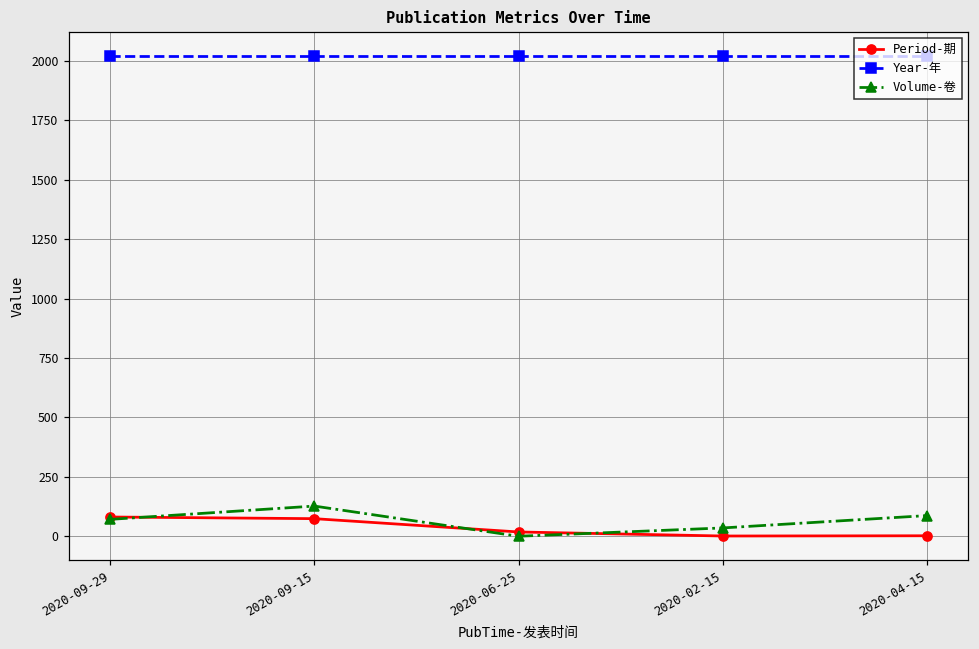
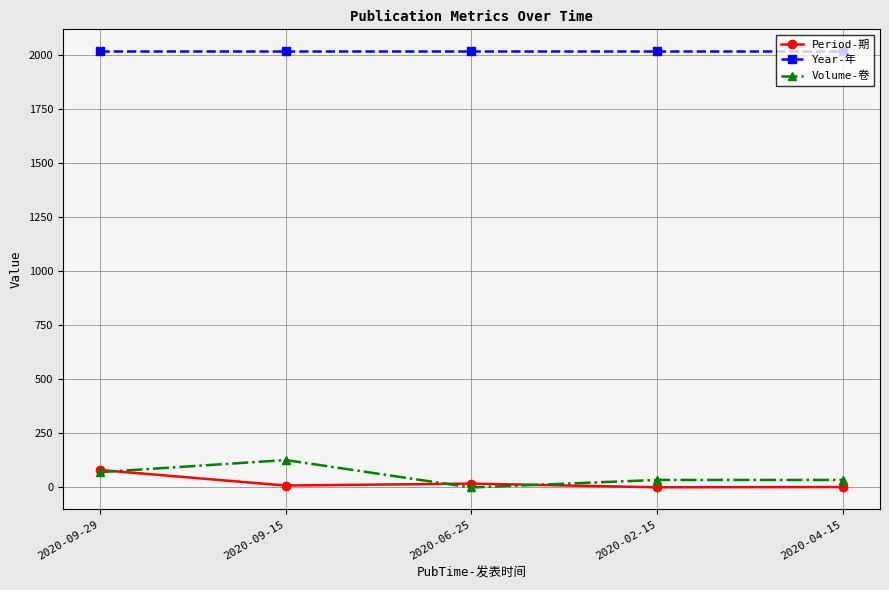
Period-期, 2020-09-15: 70 -> 10
Volume-卷, 2020-04-15: 90 -> 40
